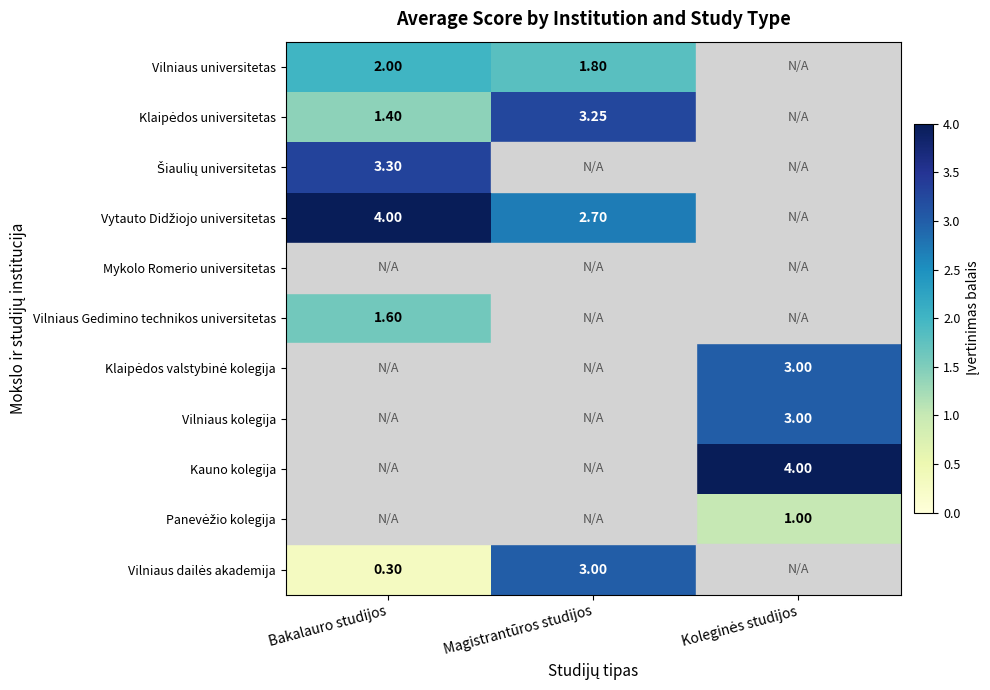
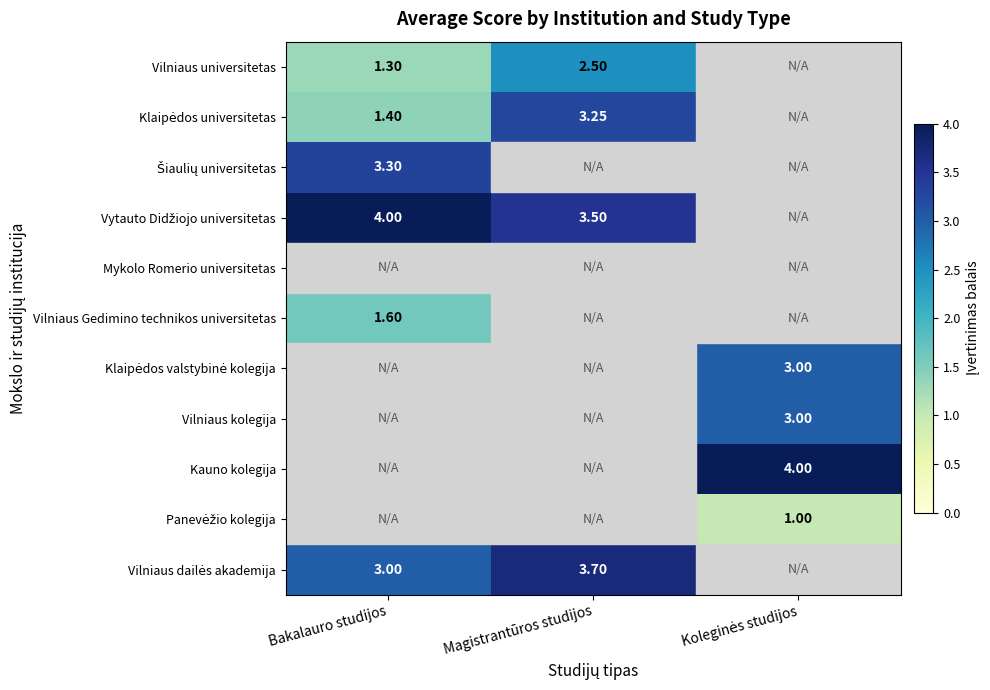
Vilniaus universitetas, Bakalauro studijos: 2.00 -> 1.30
Vilniaus universitetas, Magistrantūros studijos: 1.80 -> 2.50
Vytauto Didžiojo universitetas, Magistrantūros studijos: 2.70 -> 3.50
Vilniaus dailės akademija, Bakalauro studijos: 0.30 -> 3.00
Vilniaus dailės akademija, Magistrantūros studijos: 3.00 -> 3.70
